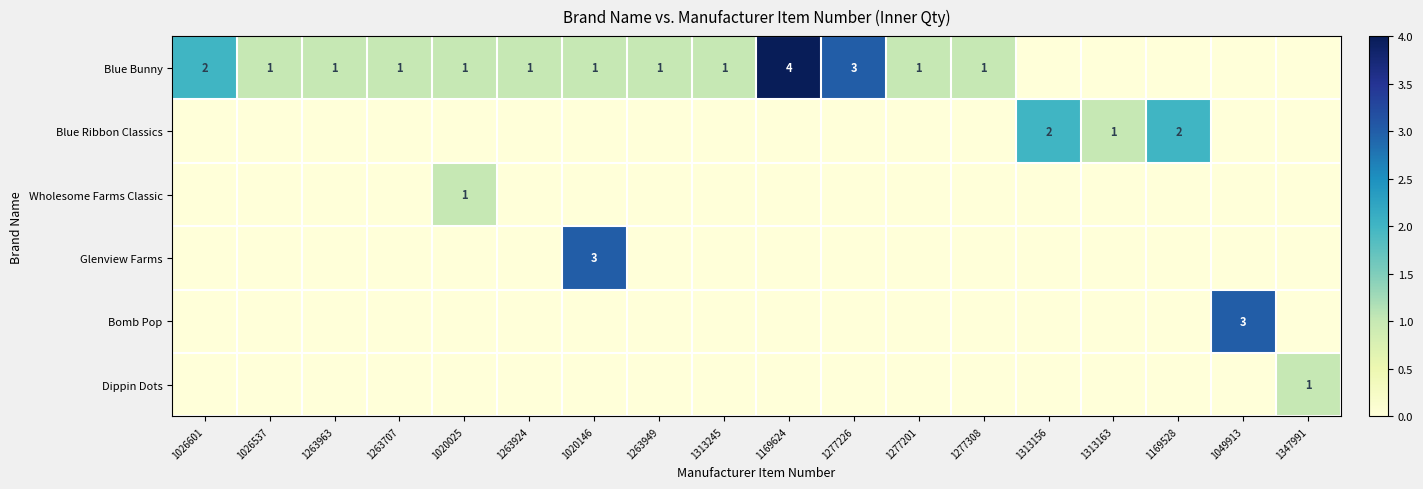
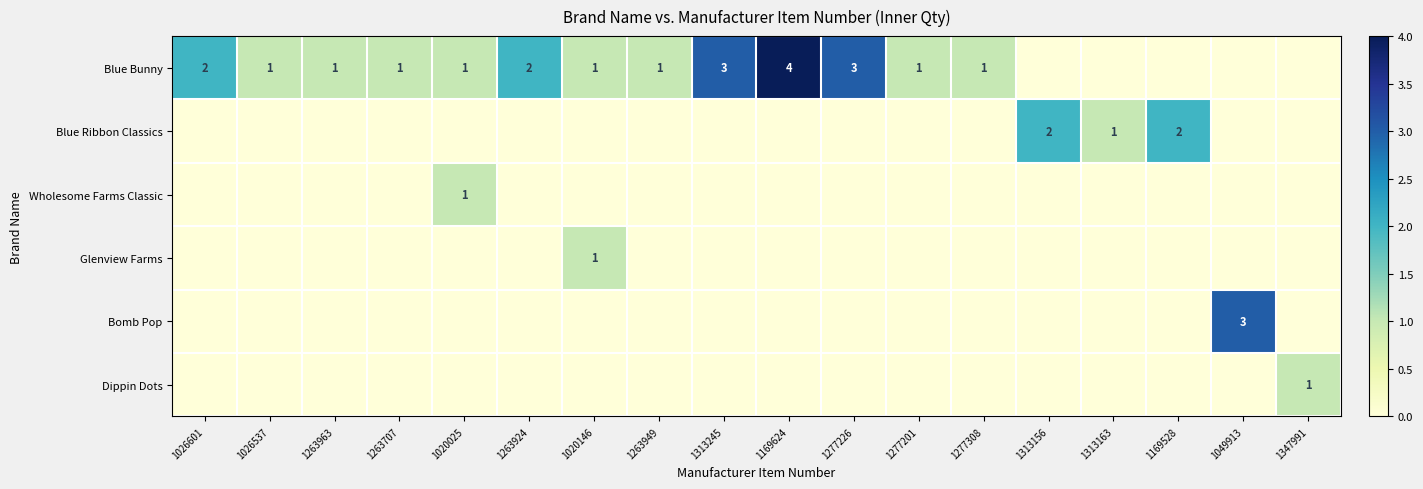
Blue Bunny, 1263924: 1 -> 2
Blue Bunny, 1313245: 1 -> 3
Glenview Farms, 1020146: 3 -> 1
